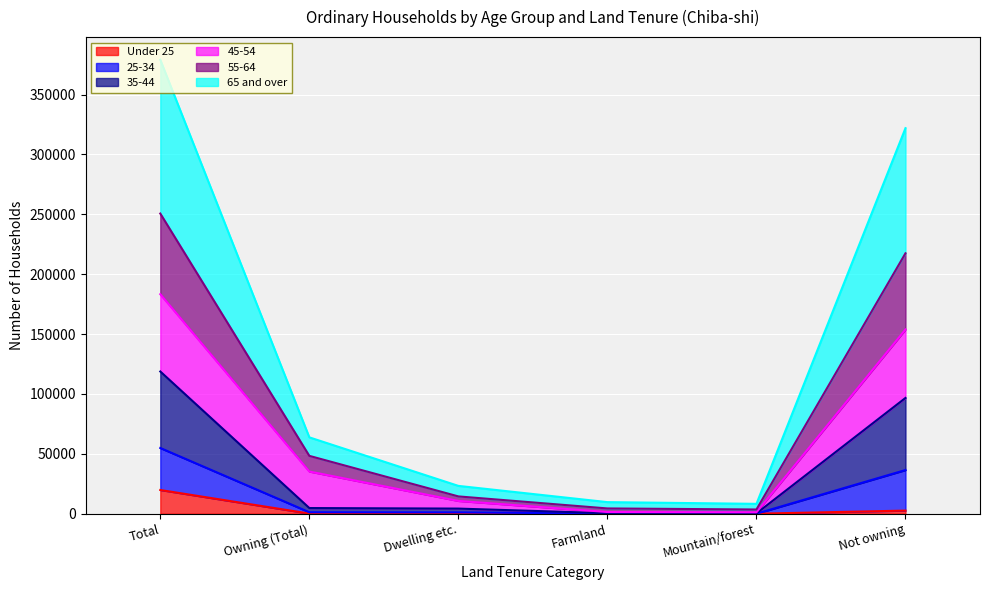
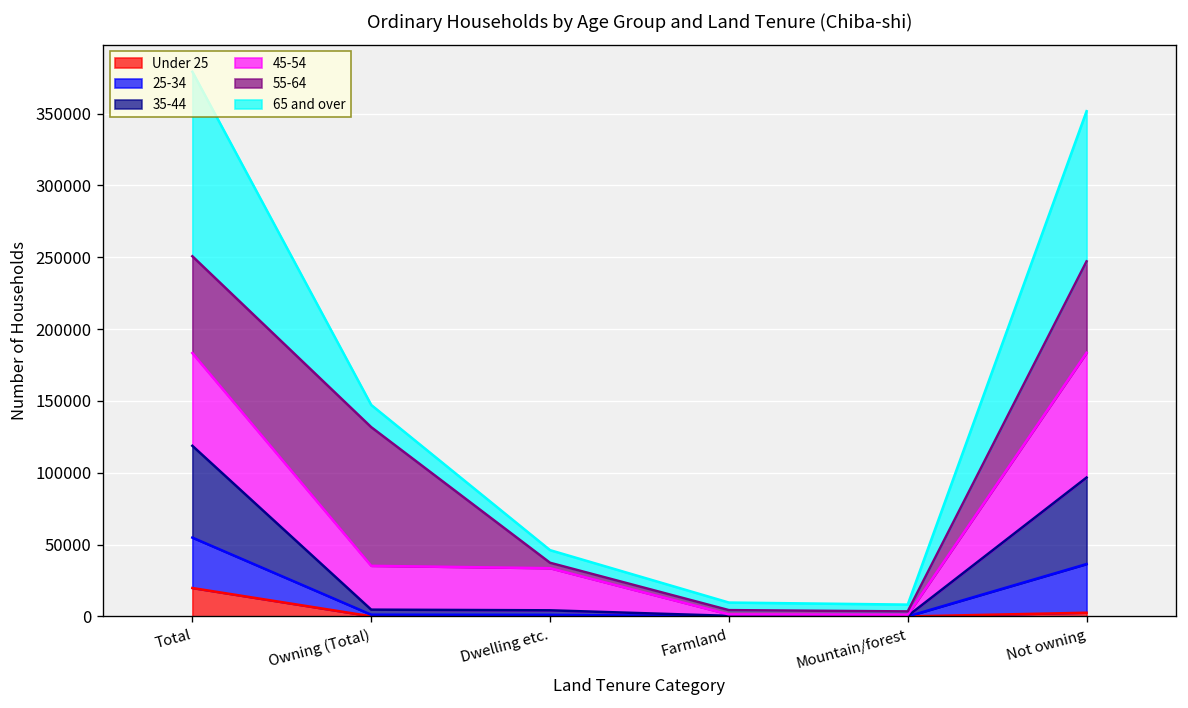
55-64, Owning (Total): 13000 -> 97000
45-54, Dwelling etc.: 6000 -> 29000
45-54, Not owning: 57000 -> 87000
